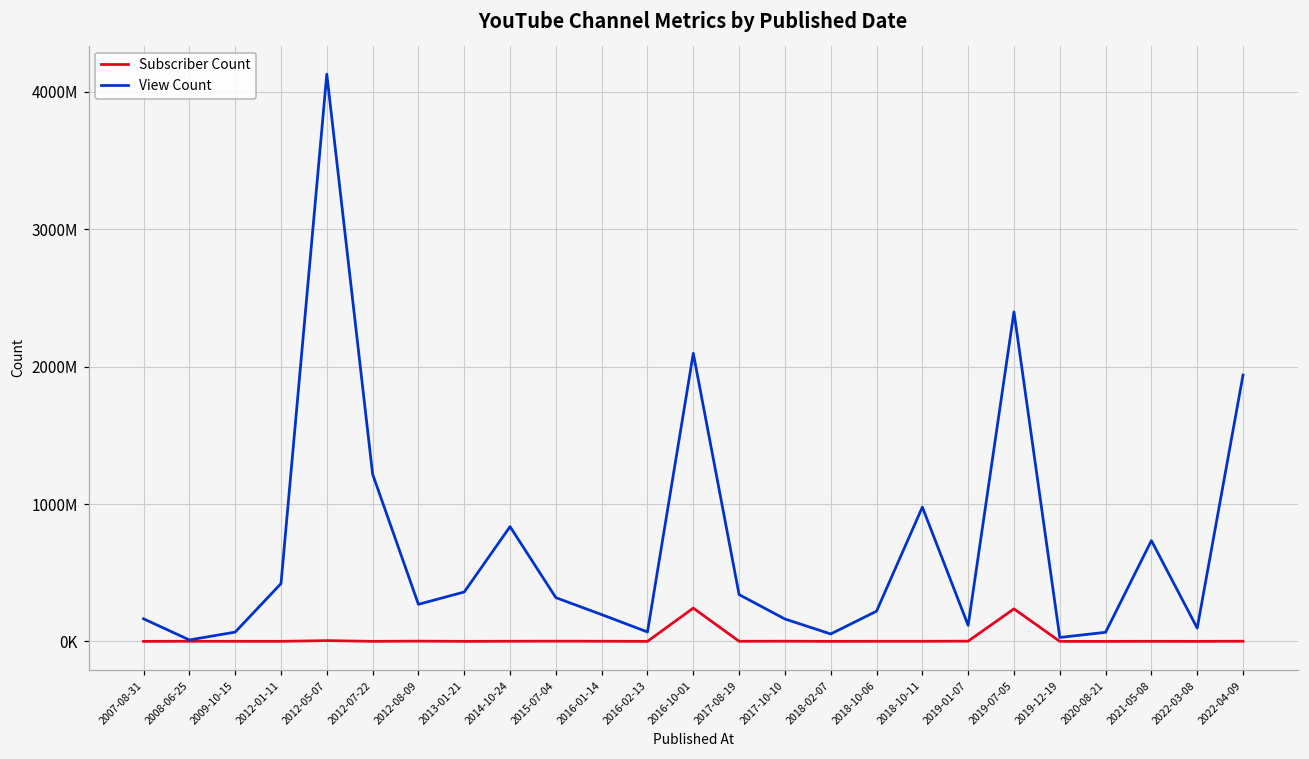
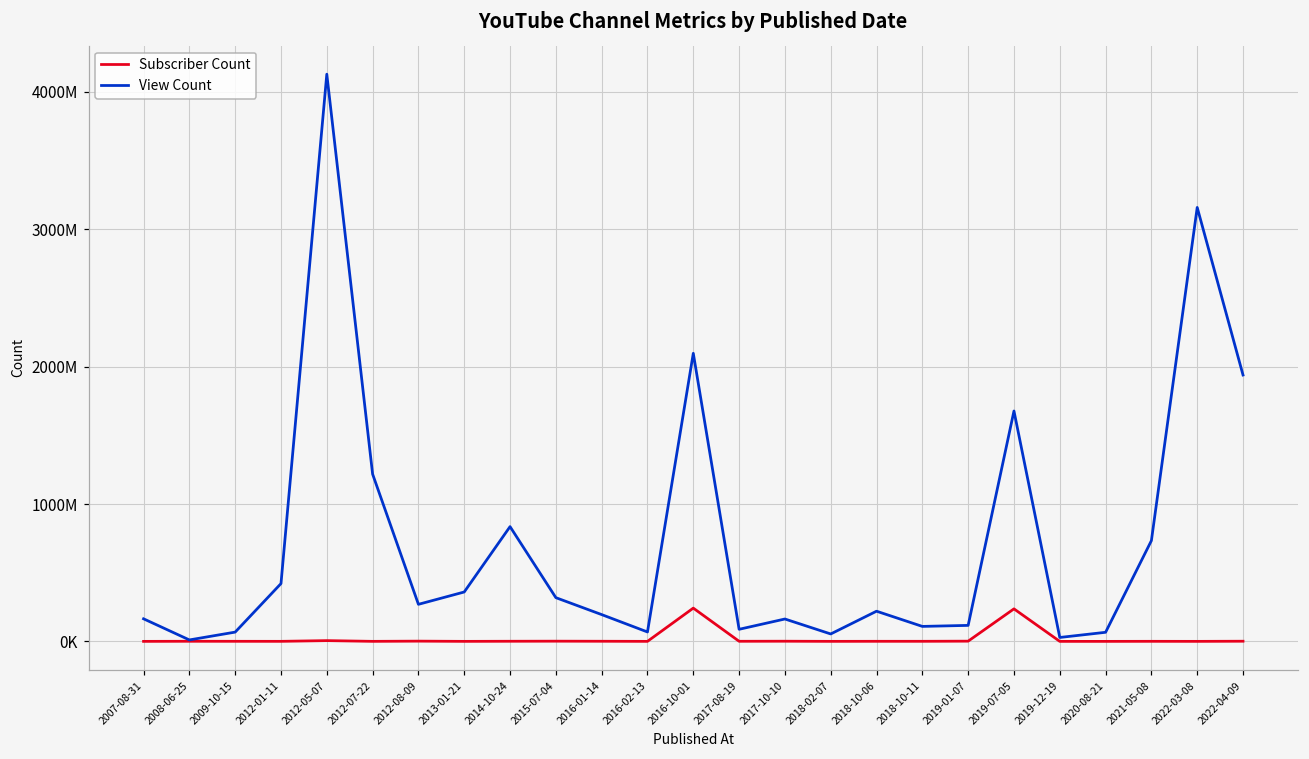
View Count, 2017-08-19: 340000000 -> 90000000
View Count, 2018-10-11: 980000000 -> 110000000
View Count, 2019-07-05: 2400000000 -> 1680000000
View Count, 2022-03-08: 100000000 -> 3160000000
